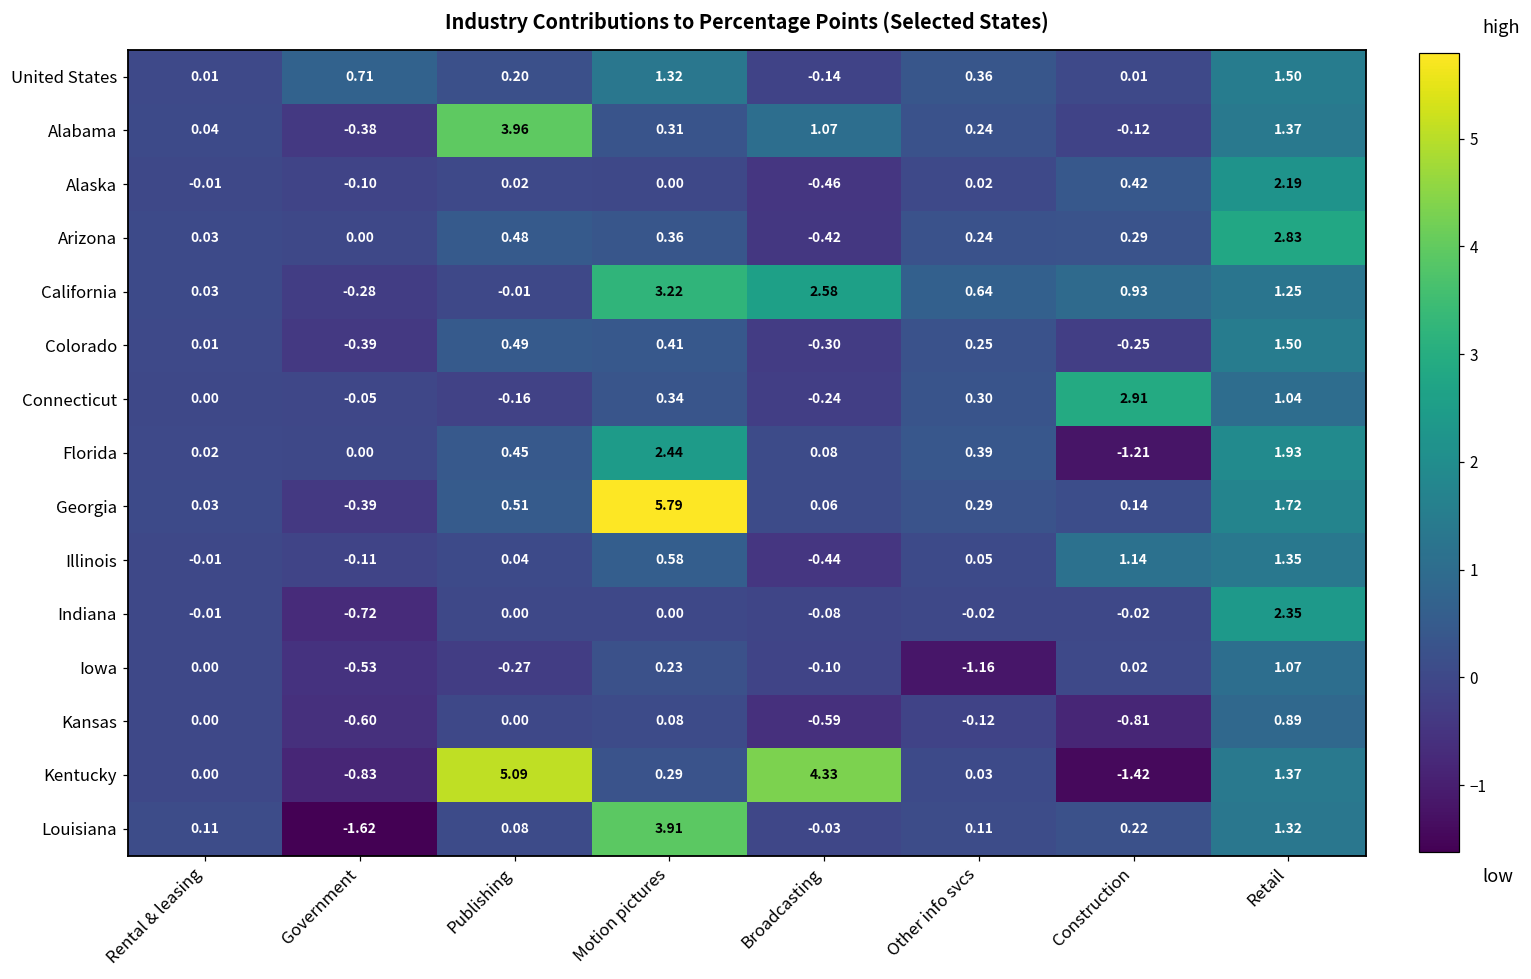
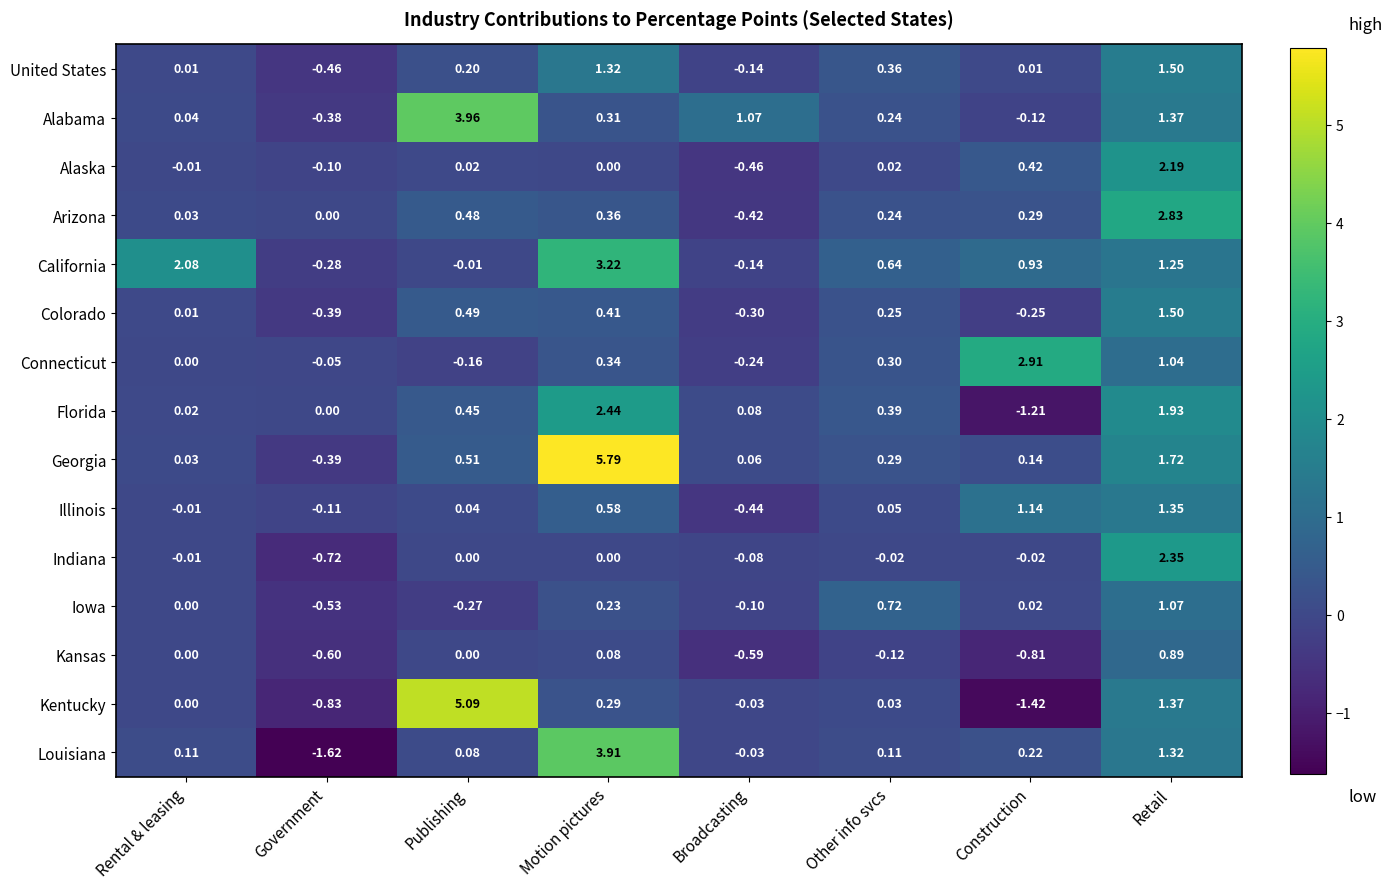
United States, Government: 0.71 -> -0.46
California, Rental & leasing: 0.03 -> 2.08
California, Broadcasting: 2.58 -> -0.14
Iowa, Other info svcs: -1.16 -> 0.72
Kentucky, Broadcasting: 4.33 -> -0.03
